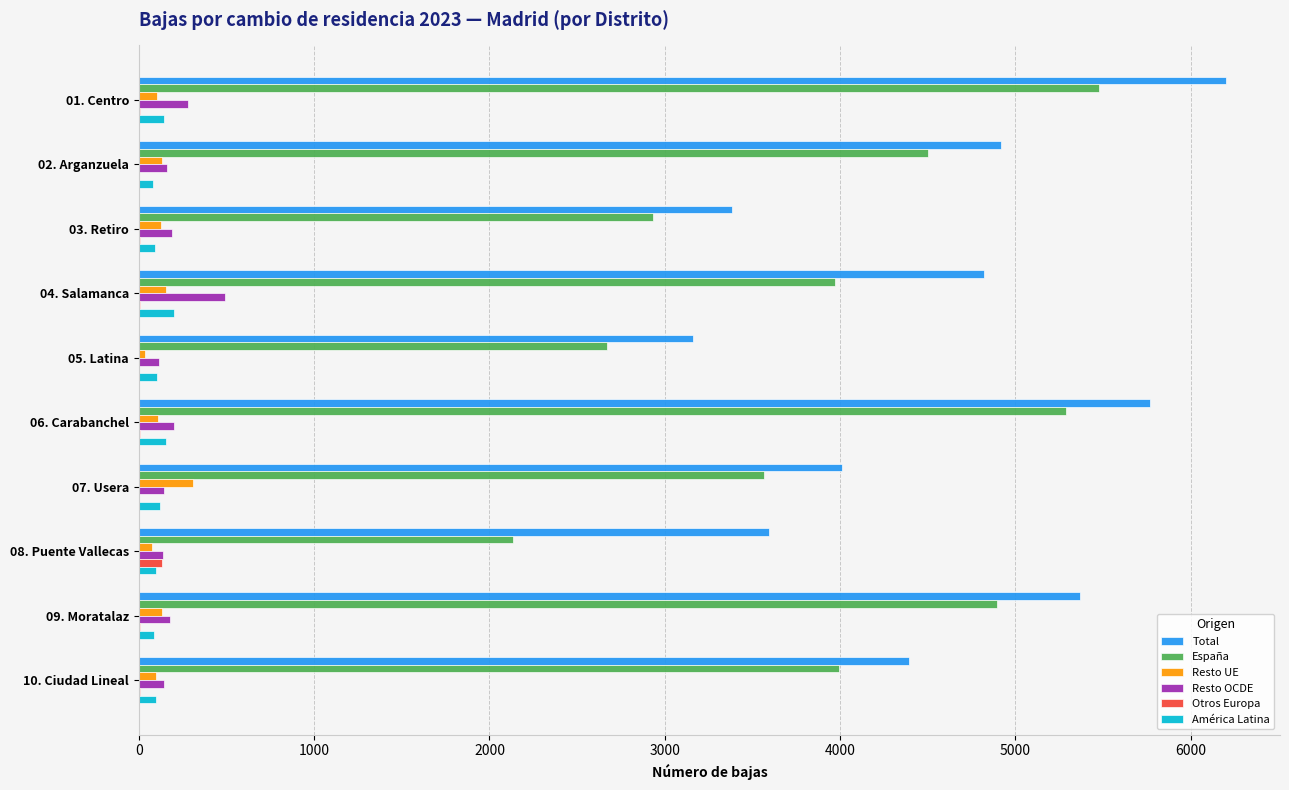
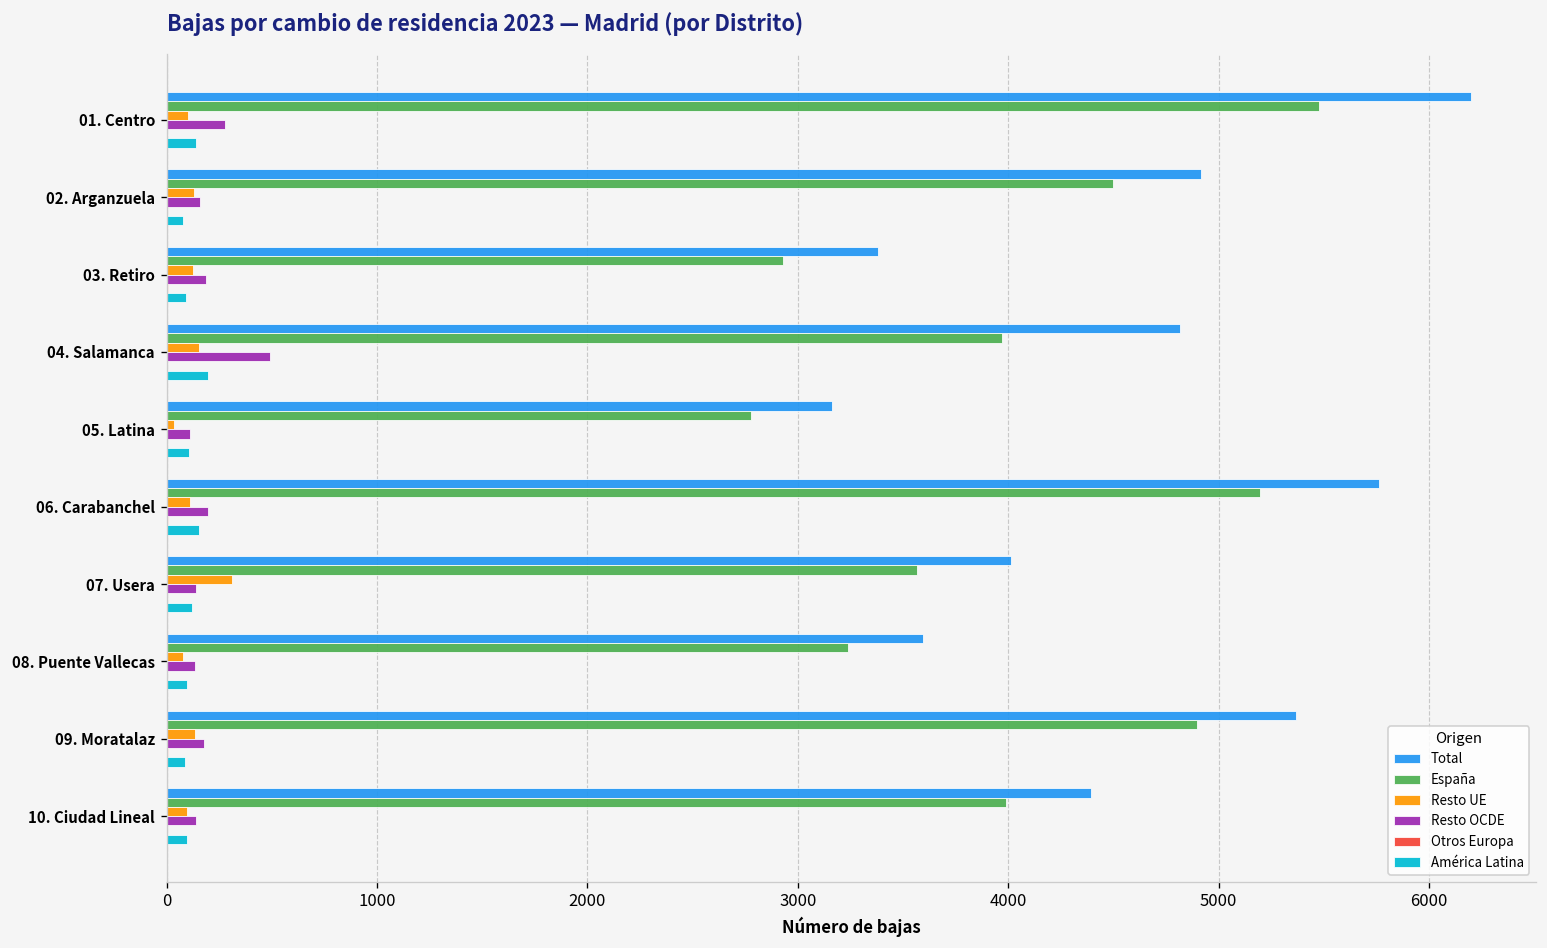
España, 05. Latina: 2670 -> 2780
España, 06. Carabanchel: 5290 -> 5200
España, 08. Puente Vallecas: 2140 -> 3240
Otros Europa, 08. Puente Vallecas: 130 -> 0
